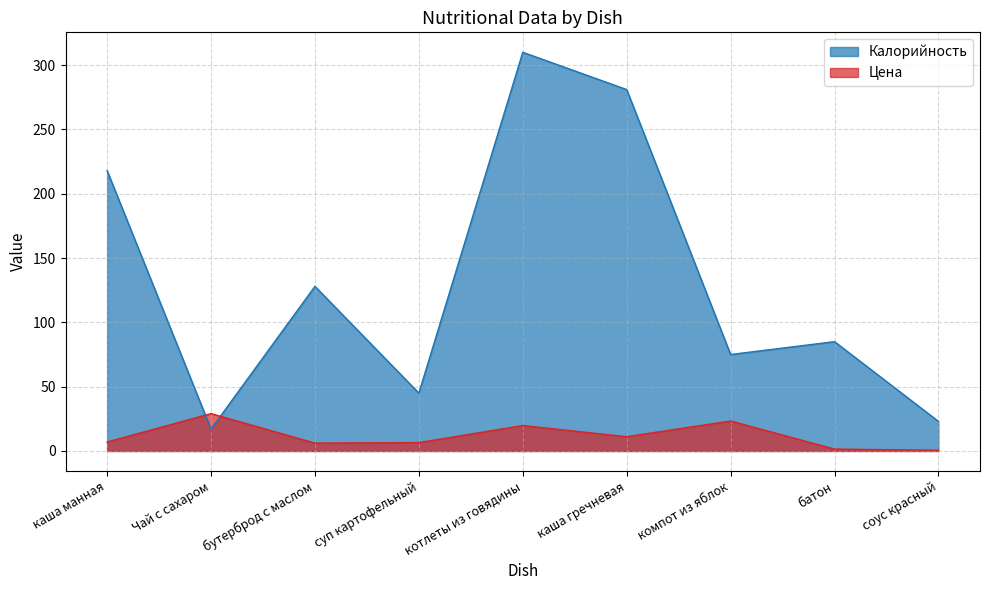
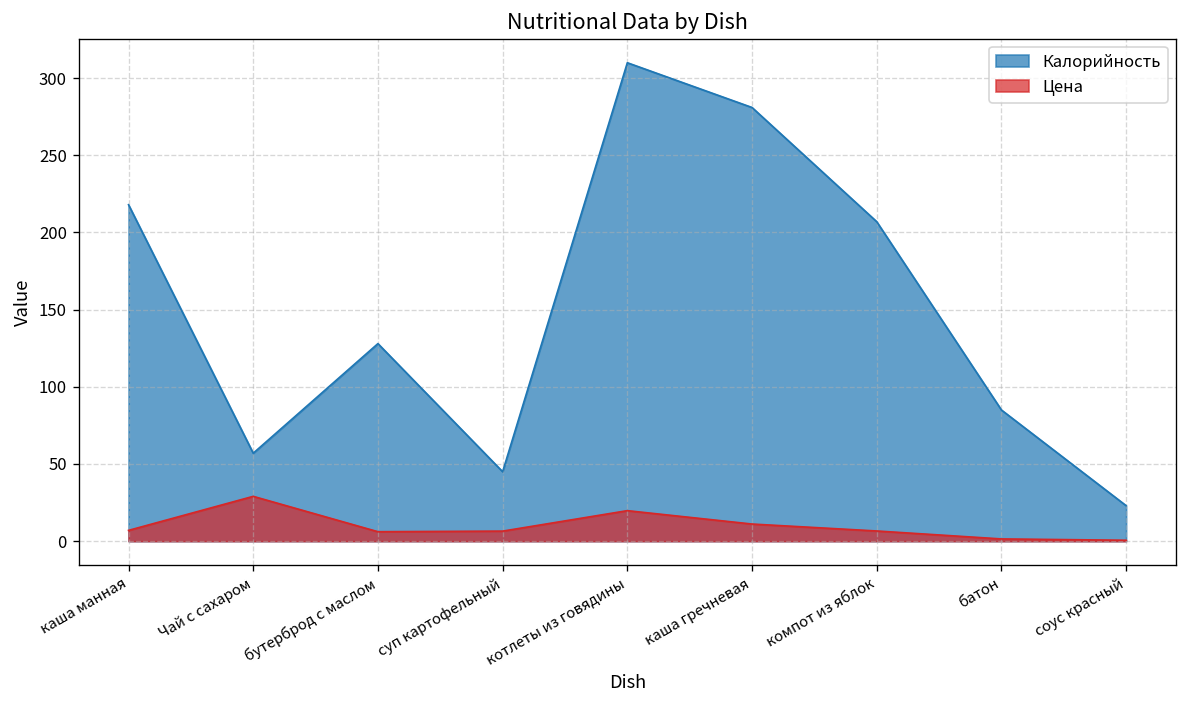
Калорийность, Чай с сахаром: 17 -> 57
Калорийность, компот из яблок: 75 -> 207
Цена, компот из яблок: 23 -> 7
